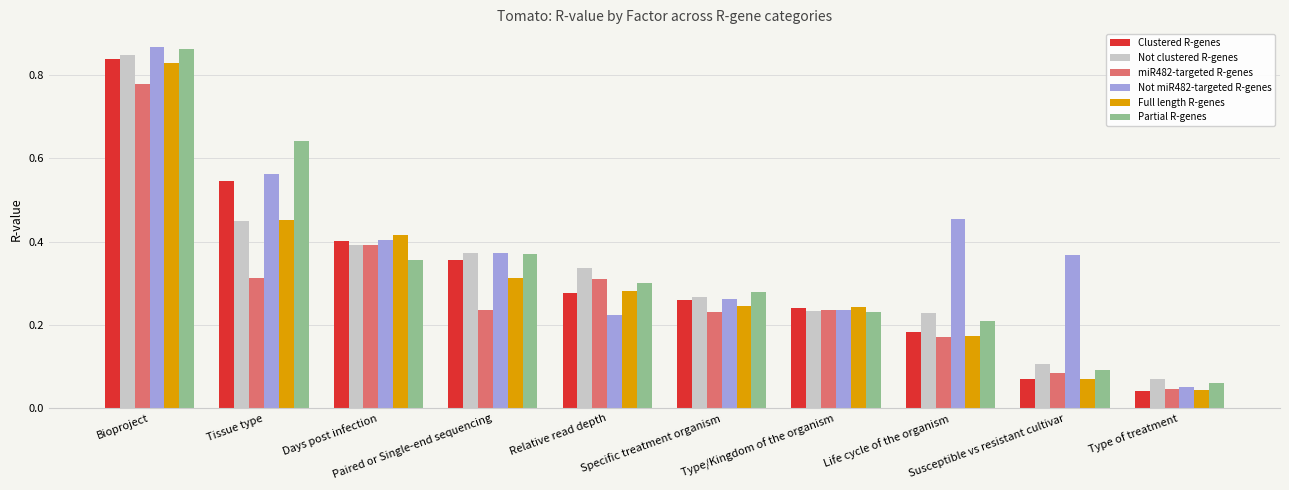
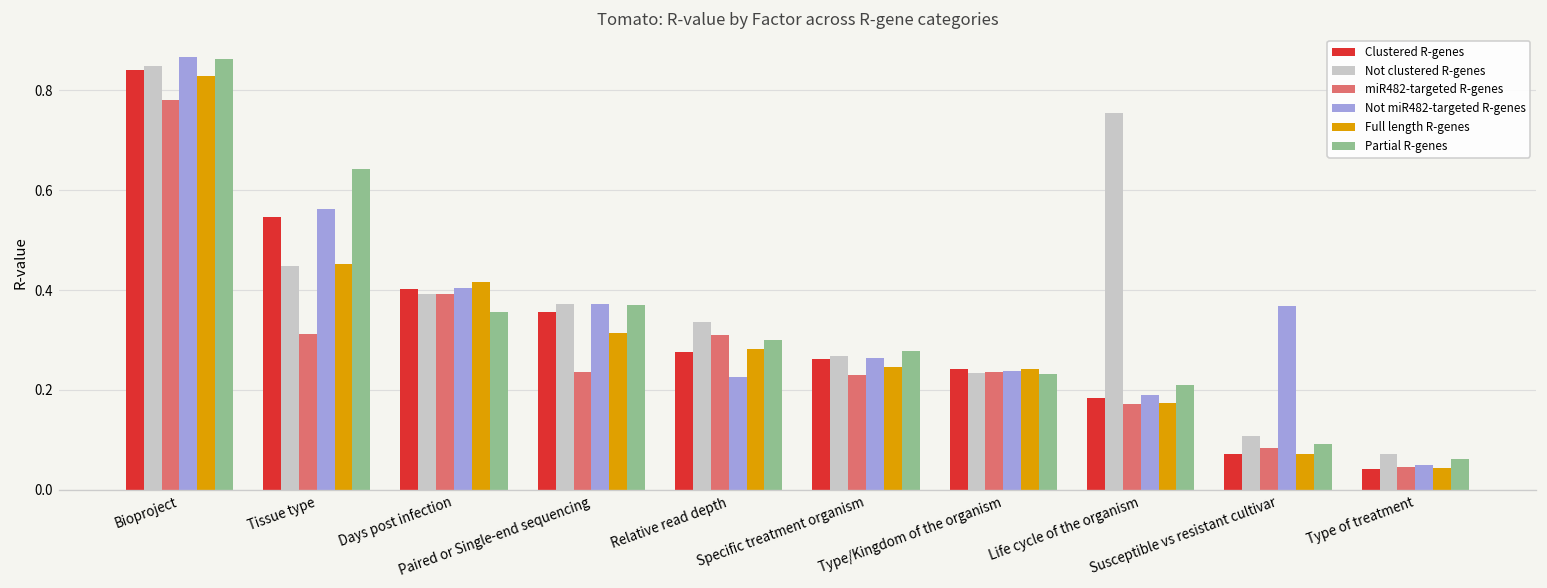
Not clustered R-genes, Life cycle of the organism: 0.23 -> 0.75
Not miR482-targeted R-genes, Life cycle of the organism: 0.46 -> 0.19
